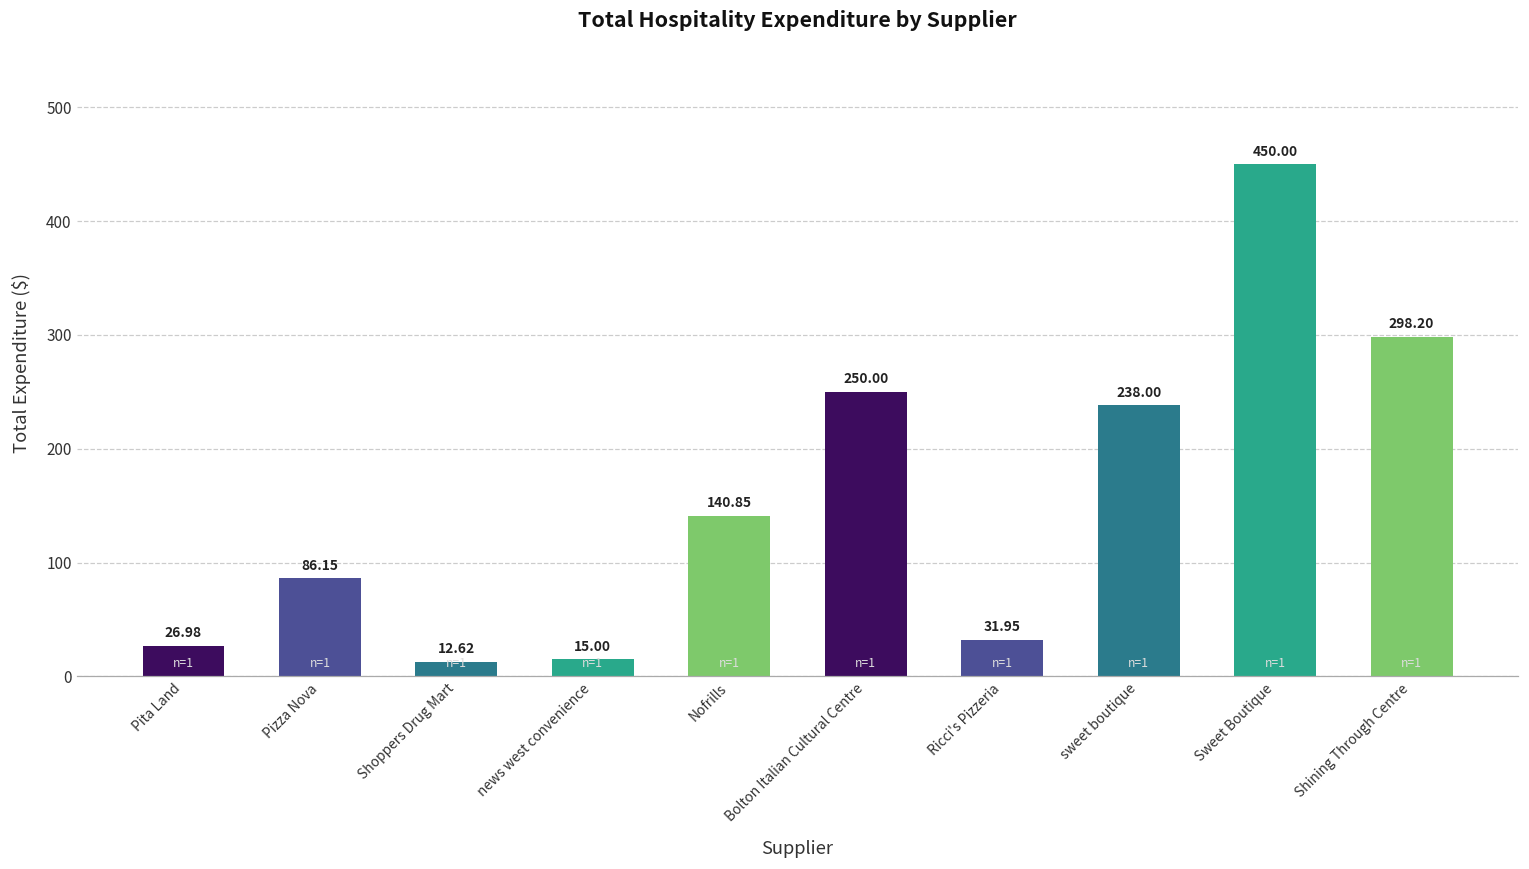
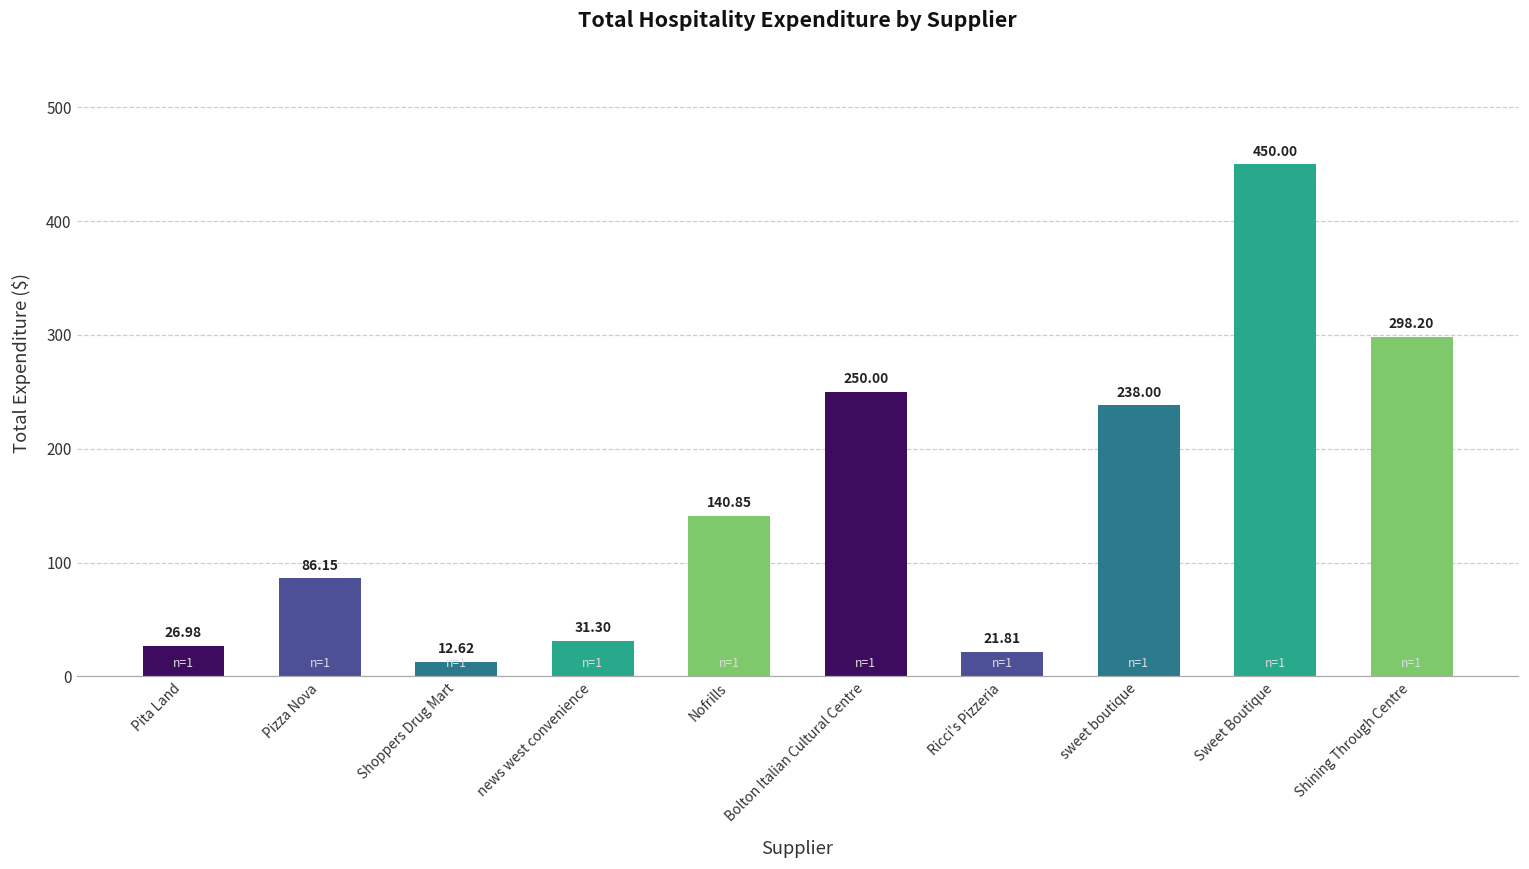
news west convenience: 15.00 -> 31.30
Ricci's Pizzeria: 31.95 -> 21.81
